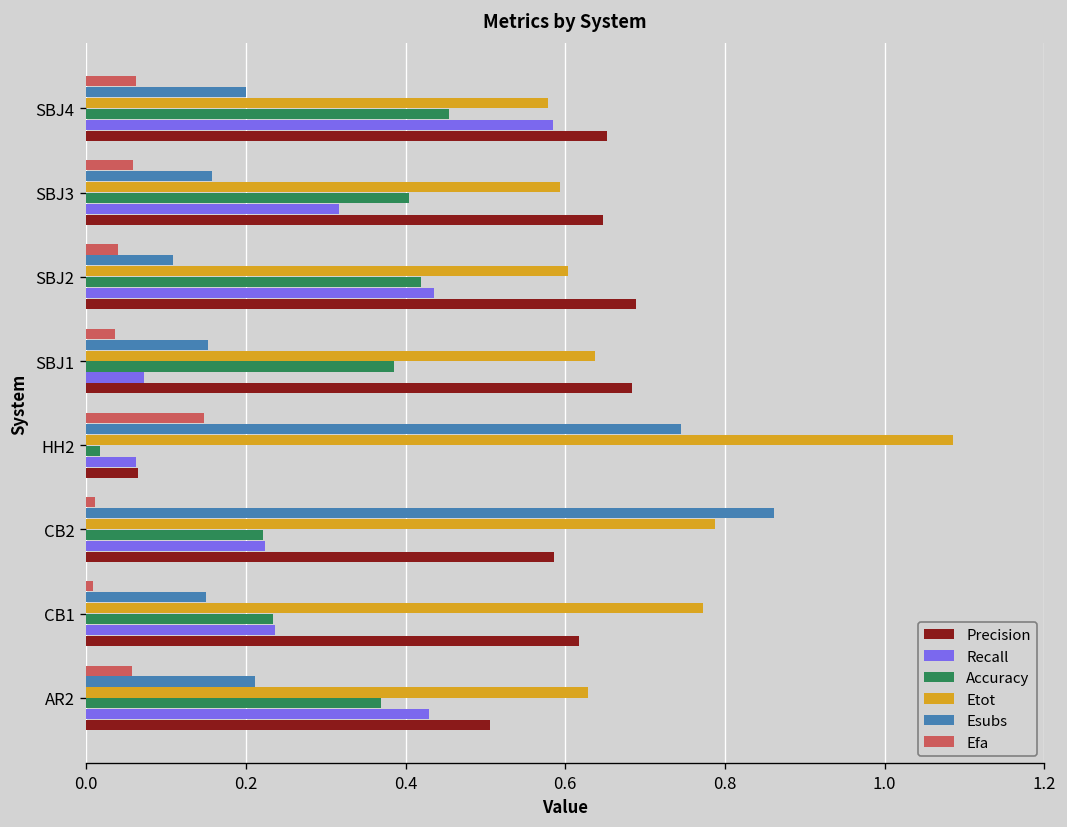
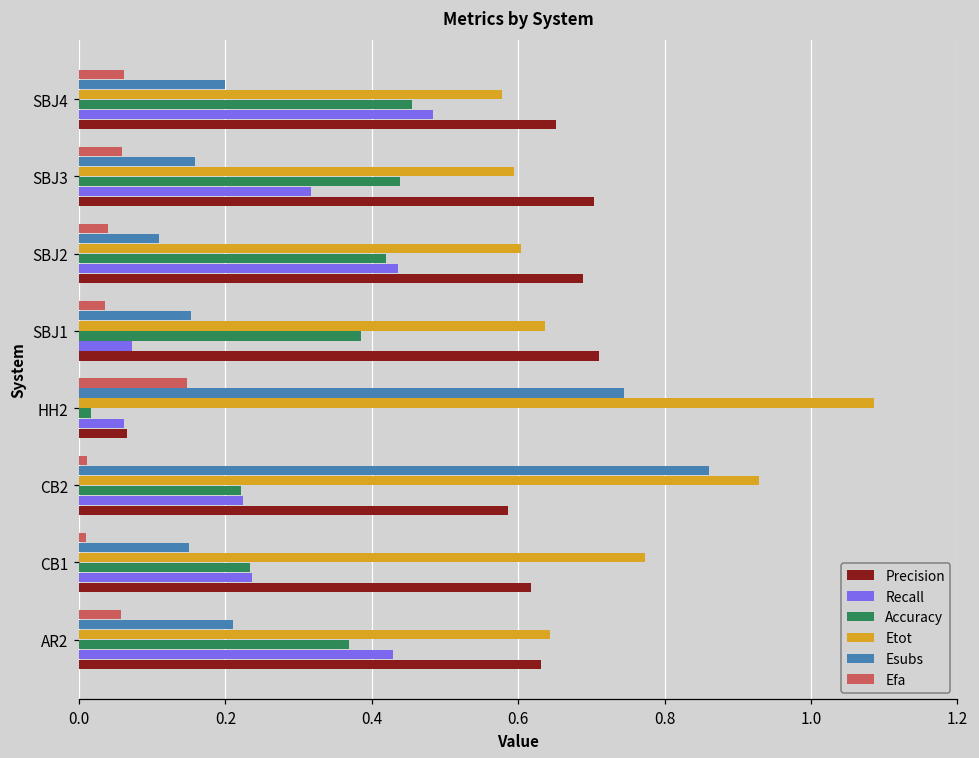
Recall, SBJ4: 0.59 -> 0.48
Accuracy, SBJ3: 0.40 -> 0.44
Precision, SBJ3: 0.65 -> 0.70
Precision, SBJ1: 0.68 -> 0.71
Etot, CB2: 0.79 -> 0.93
Etot, AR2: 0.63 -> 0.64
Precision, AR2: 0.51 -> 0.63
